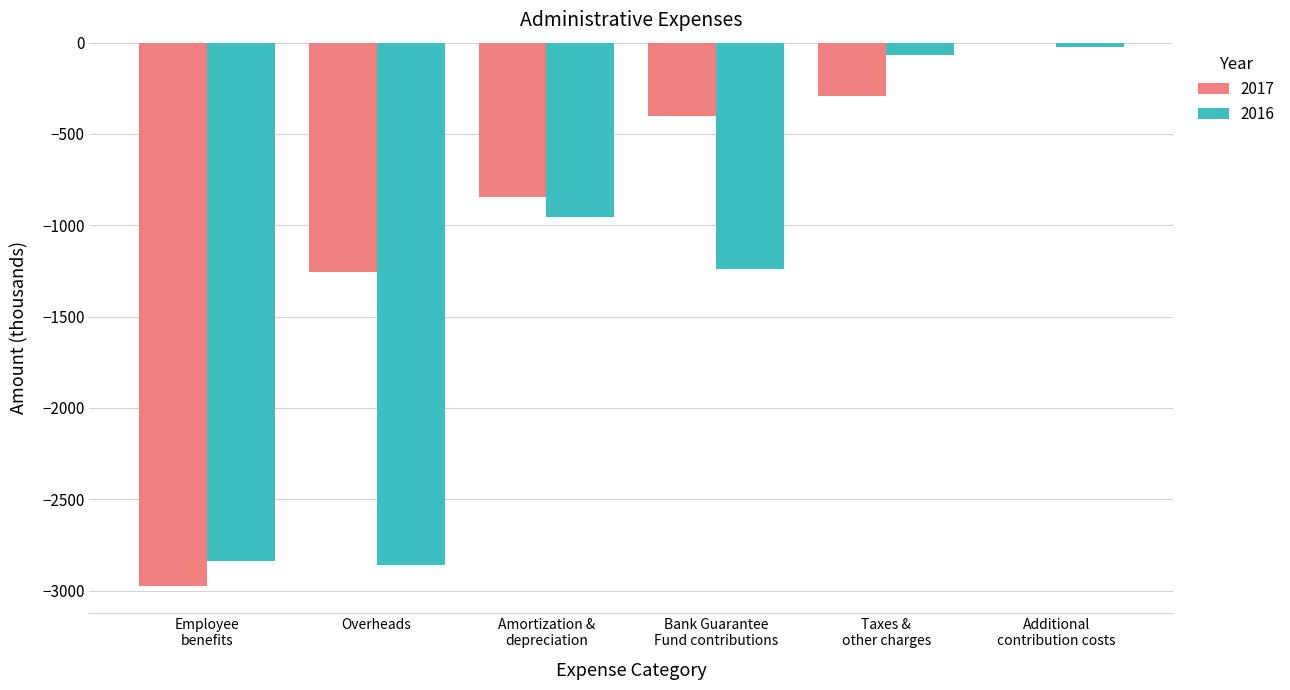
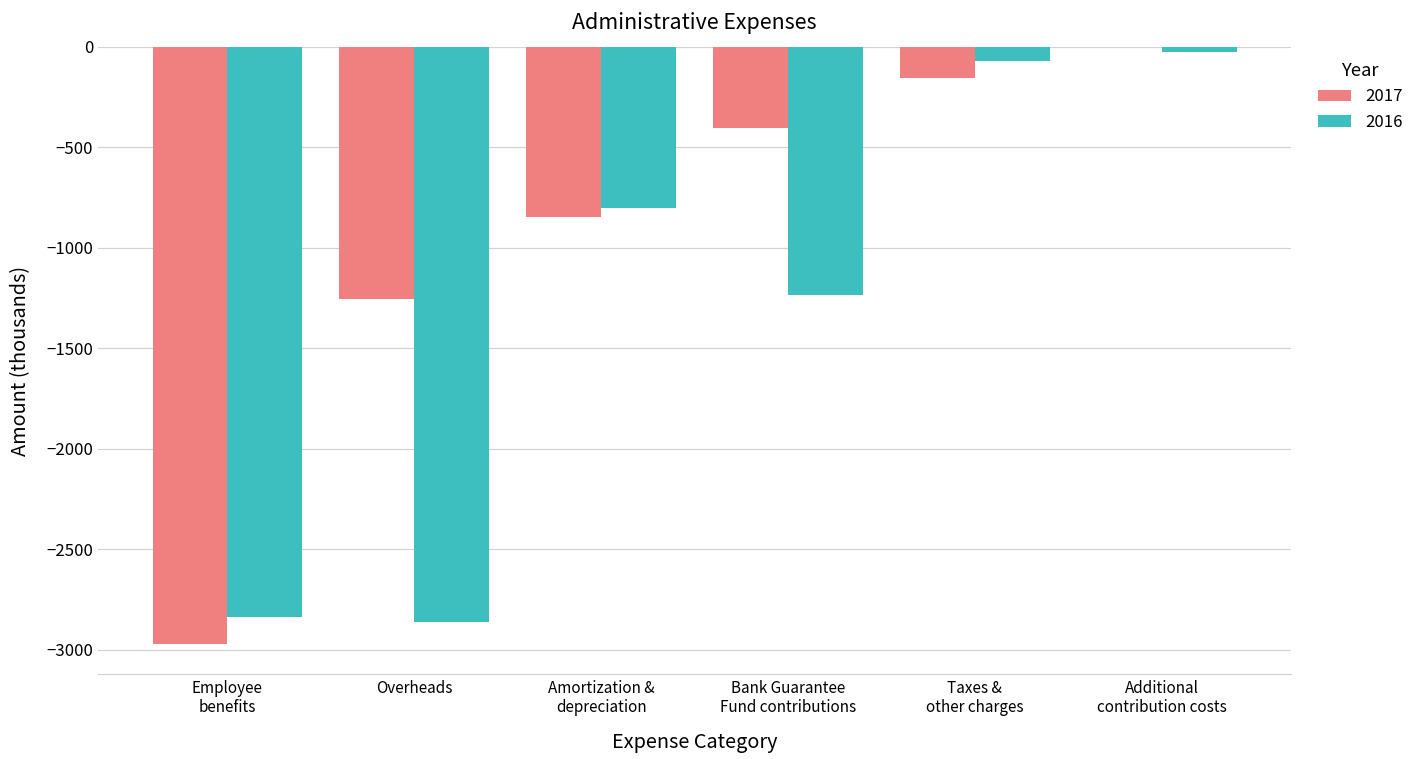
2016, Amortization & depreciation: -950 -> -800
2017, Taxes & other charges: -290 -> -160
